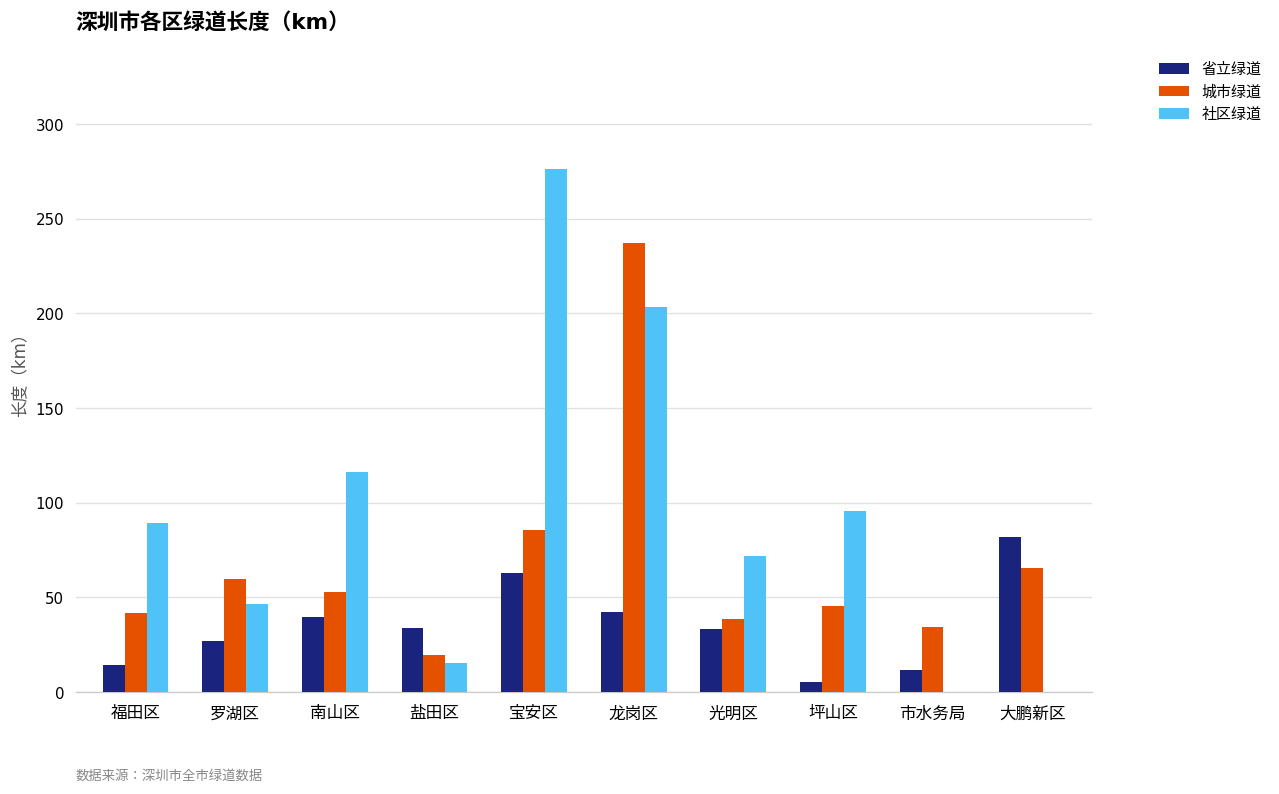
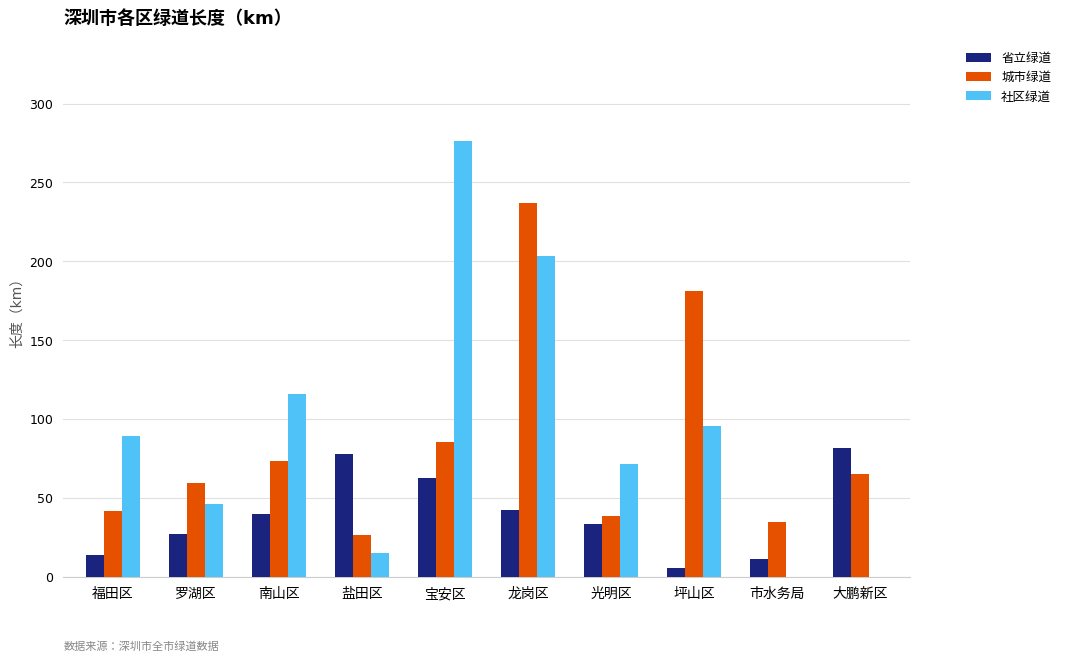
城市绿道, 南山区: 53 -> 73
省立绿道, 盐田区: 34 -> 78
城市绿道, 盐田区: 20 -> 27
城市绿道, 坪山区: 46 -> 182
